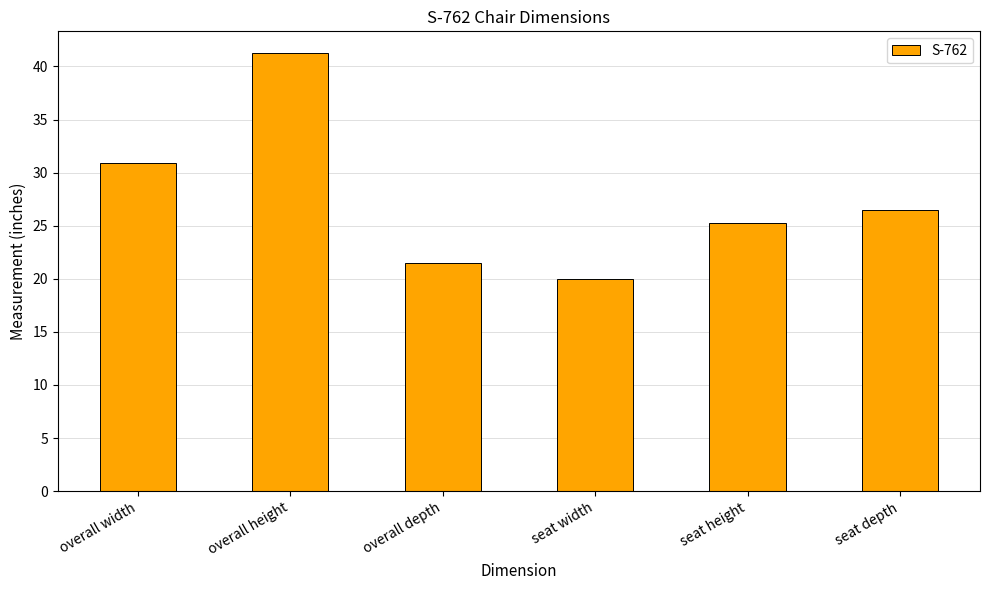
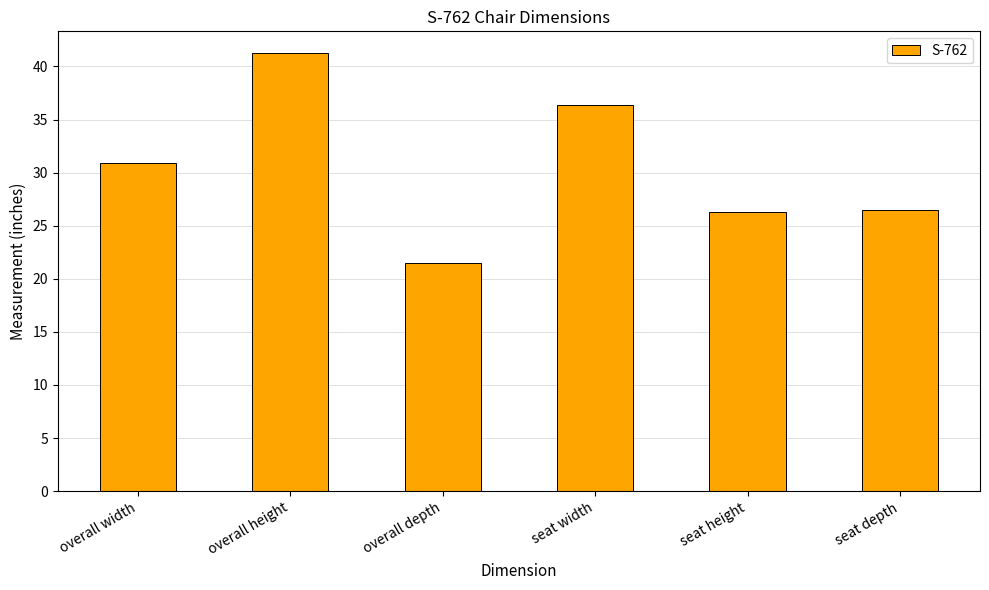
seat width: 20.0 -> 36.4
seat height: 25.3 -> 26.3
